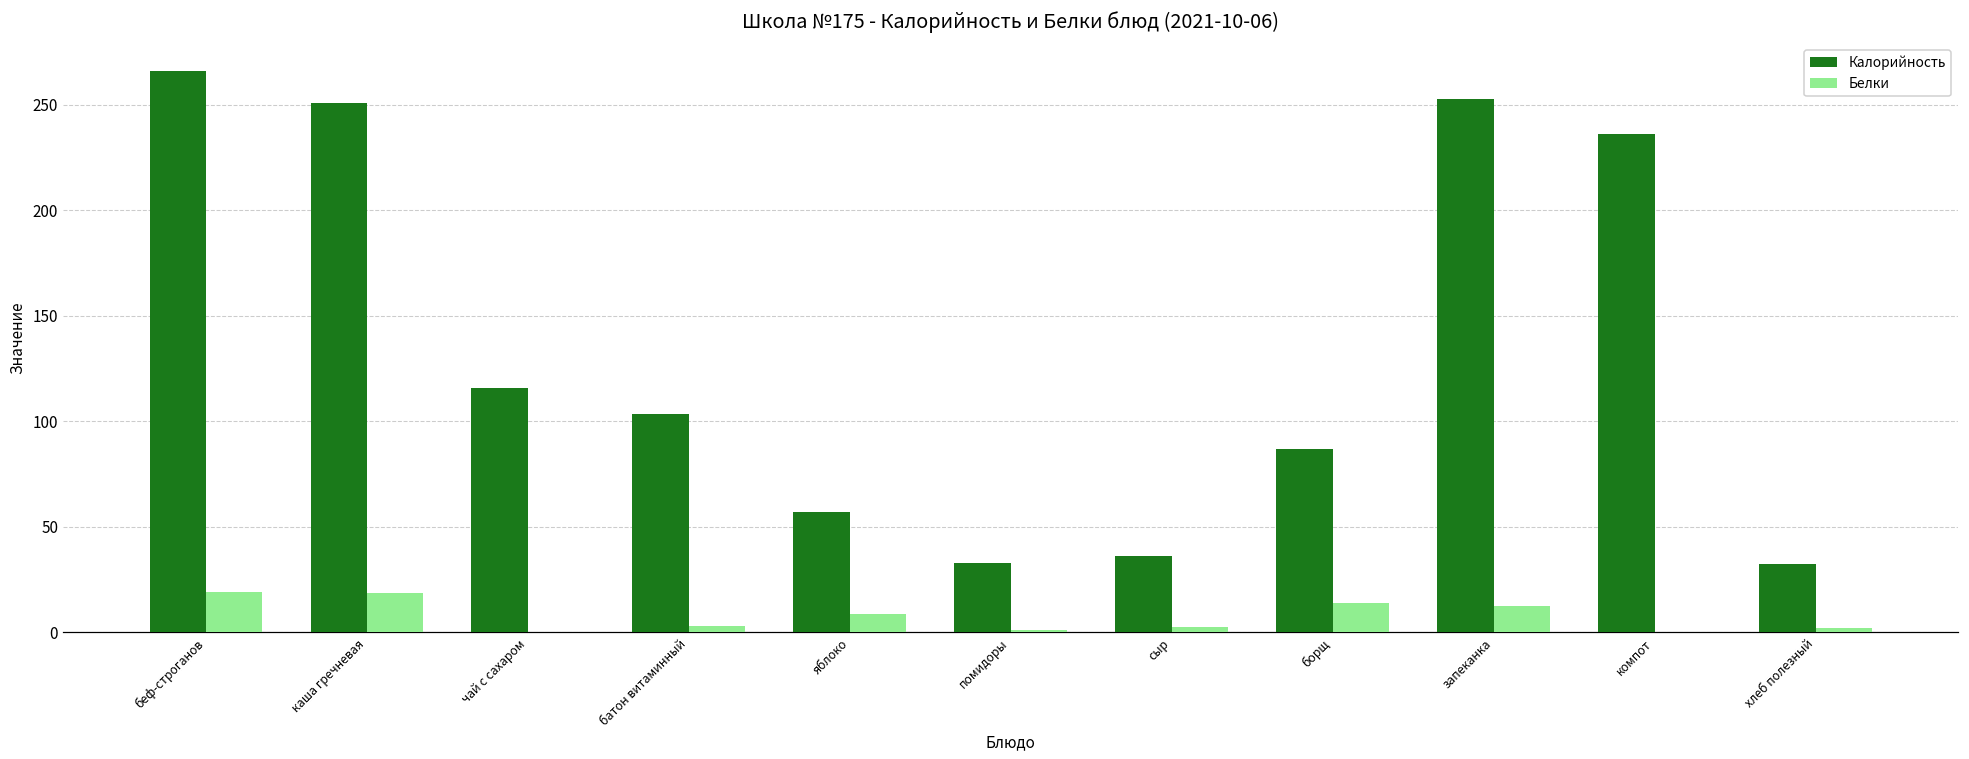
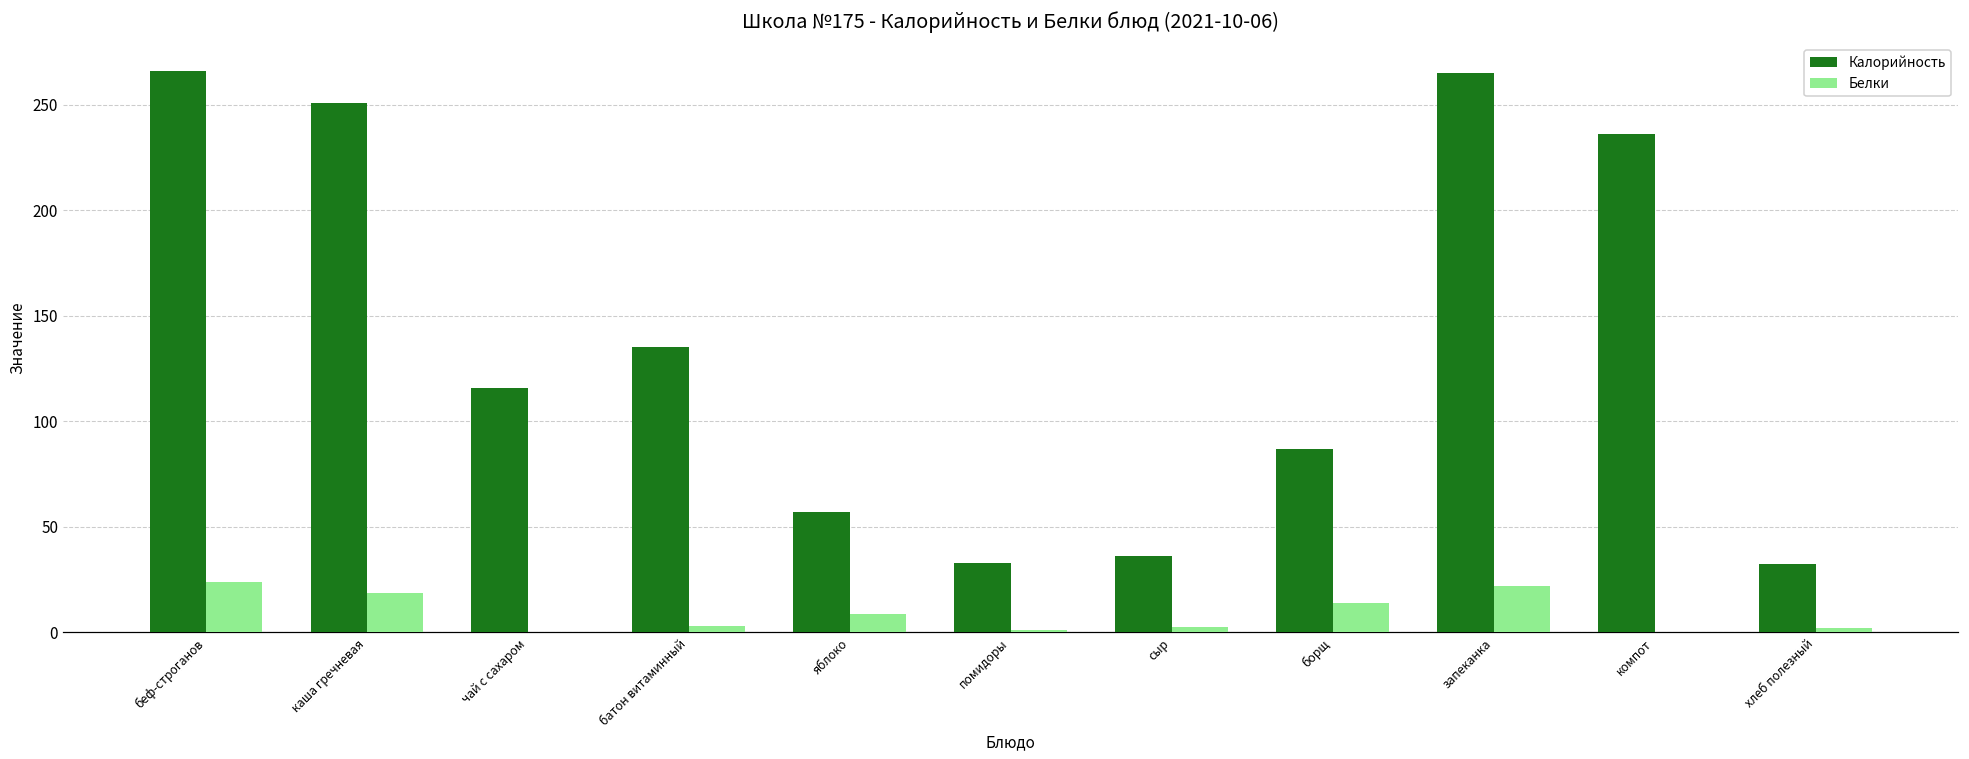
Белки, беф-строганов: 19 -> 24
Калорийность, батон витаминный: 104 -> 135
Калорийность, запеканка: 253 -> 265
Белки, запеканка: 13 -> 22
